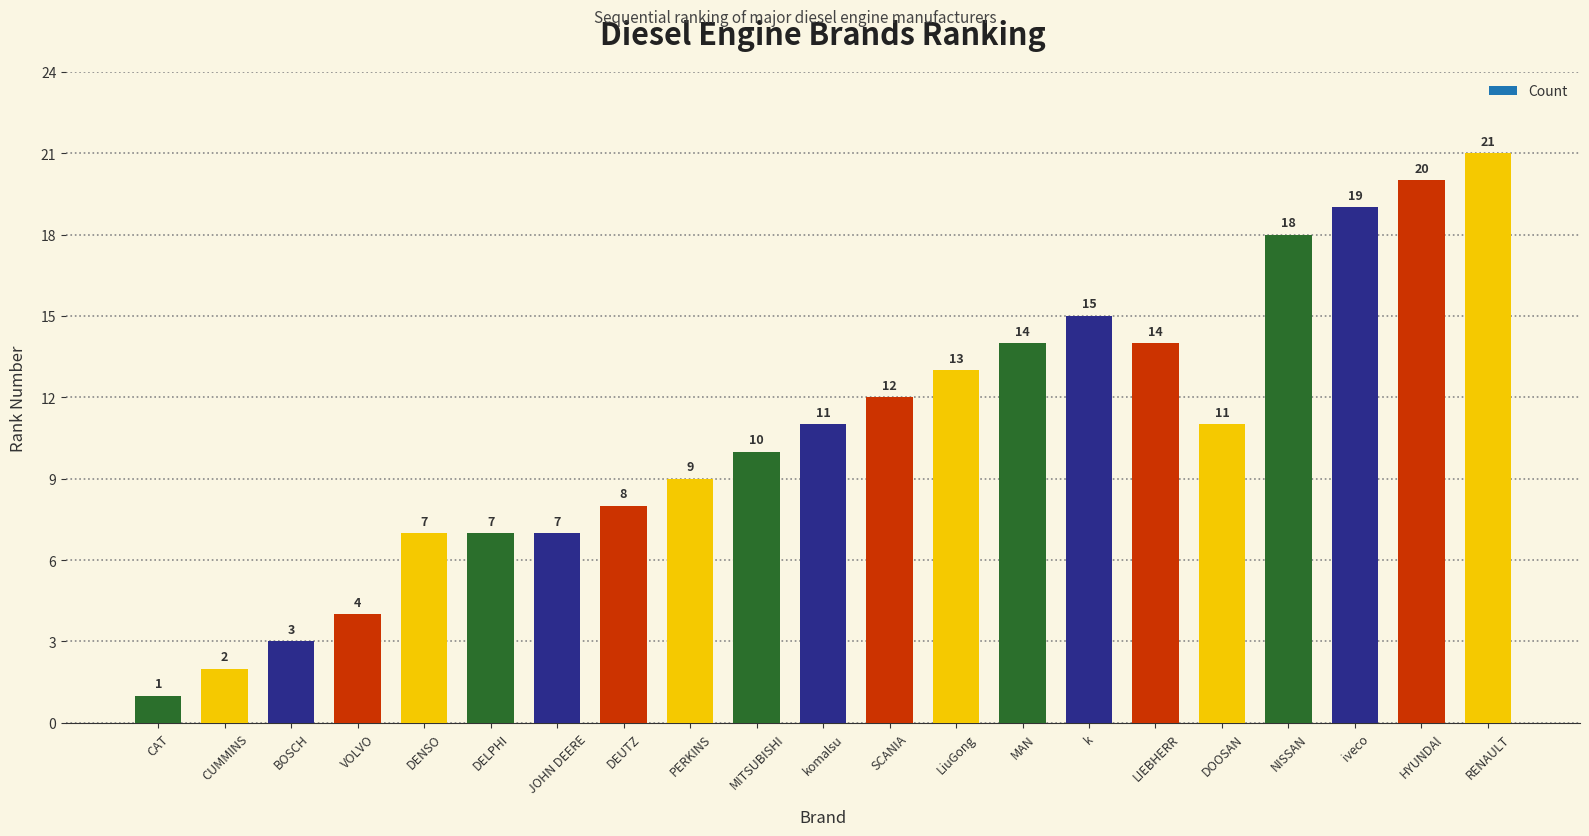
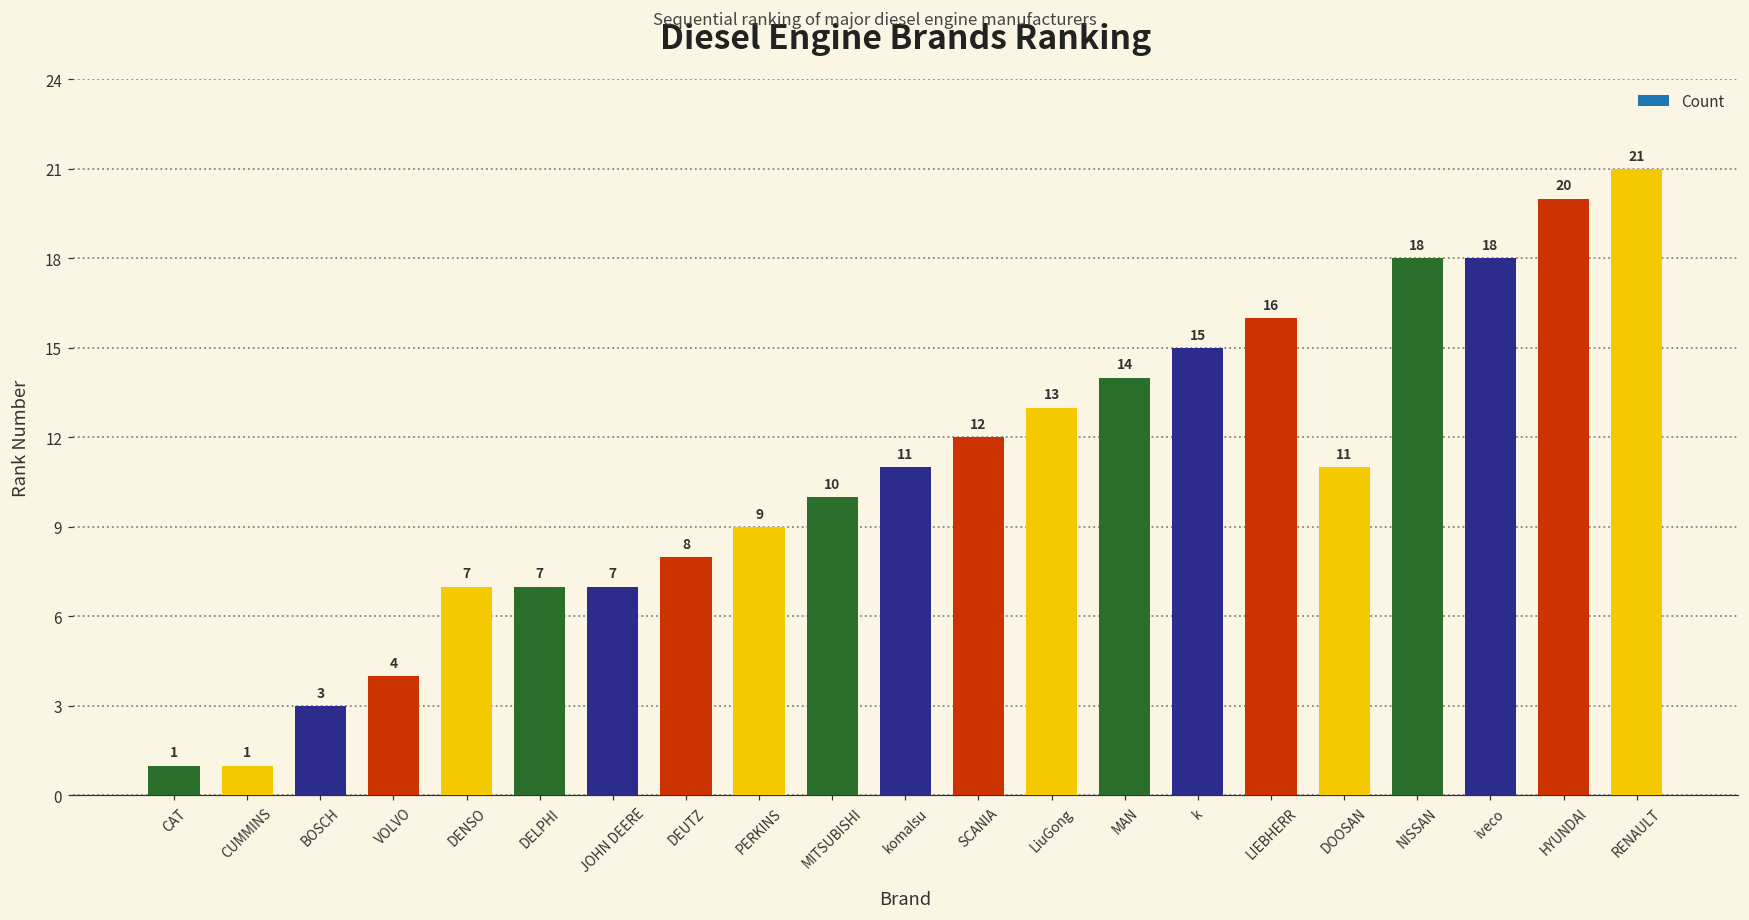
CUMMINS: 2 -> 1
LIEBHERR: 14 -> 16
iveco: 19 -> 18
